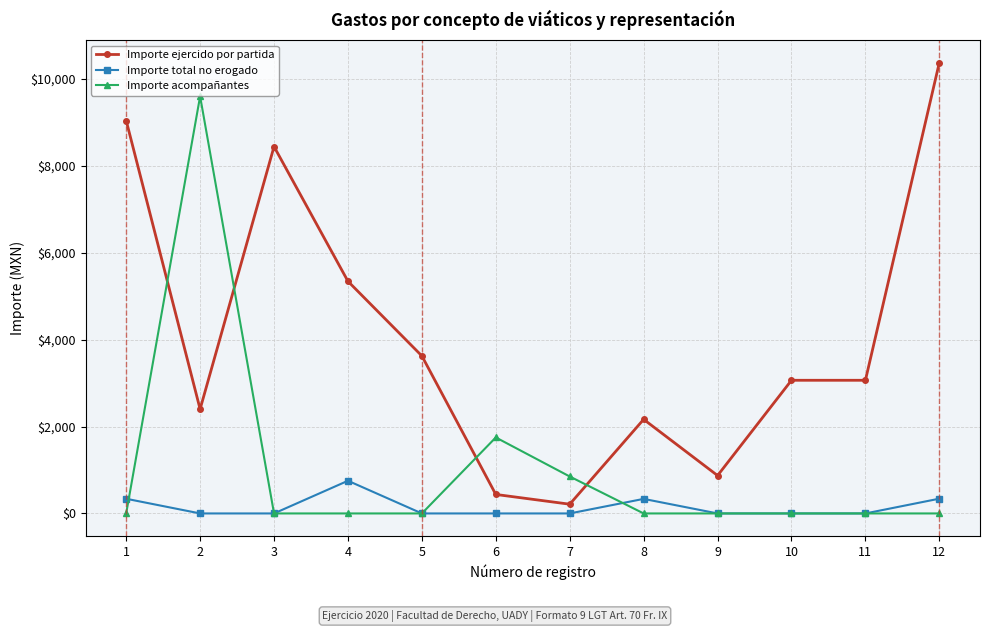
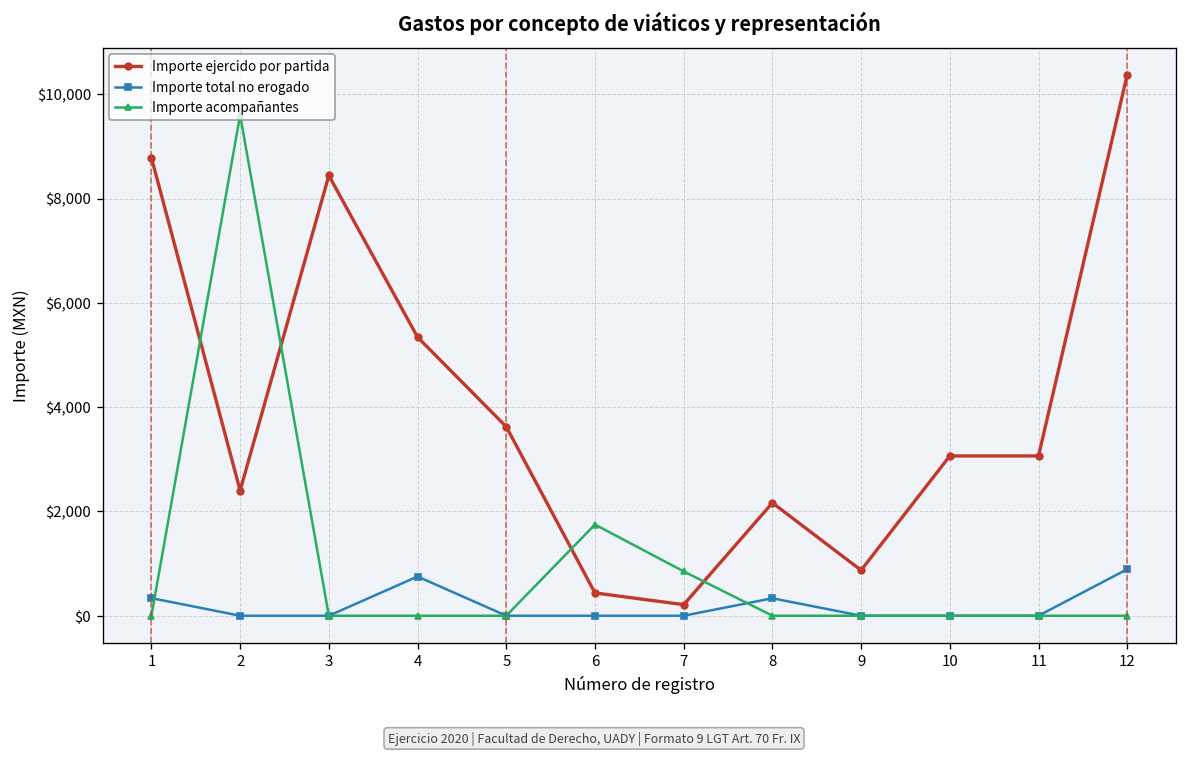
Importe ejercido por partida, 1: $9,000 -> $8,800
Importe total no erogado, 12: $300 -> $900
